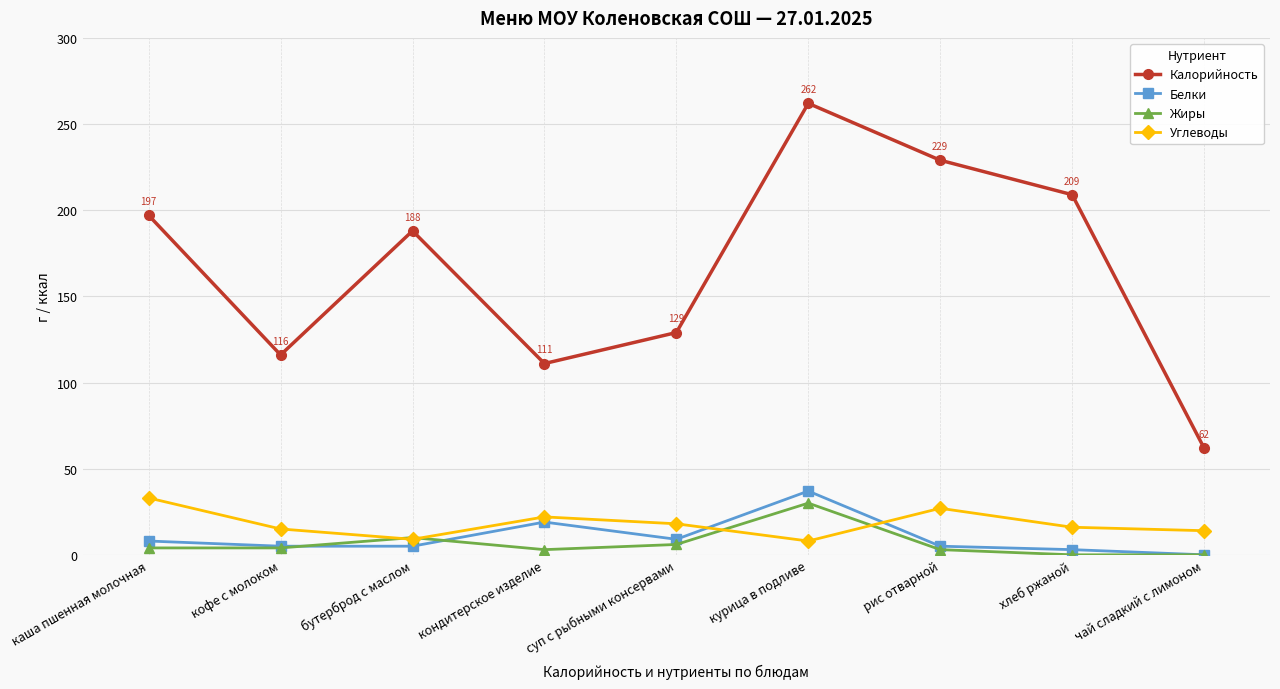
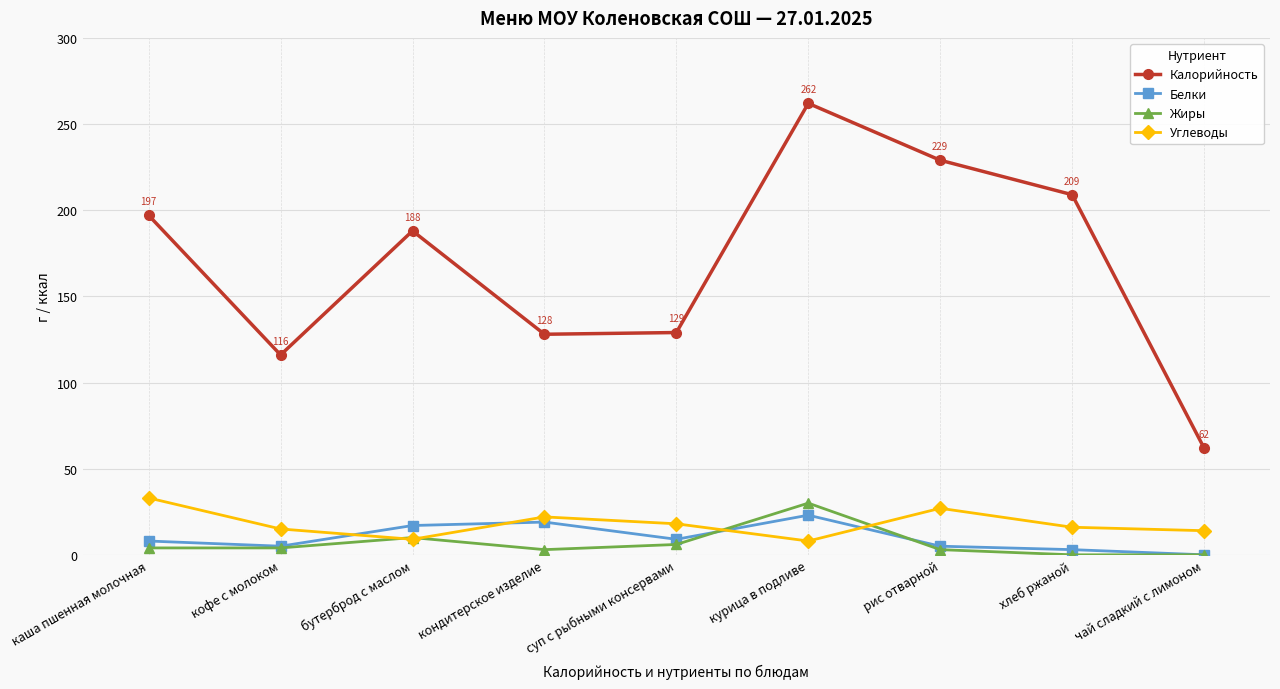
Белки, бутерброд с маслом: 5 -> 17
Калорийность, кондитерское изделие: 111 -> 128
Белки, курица в подливе: 37 -> 23
